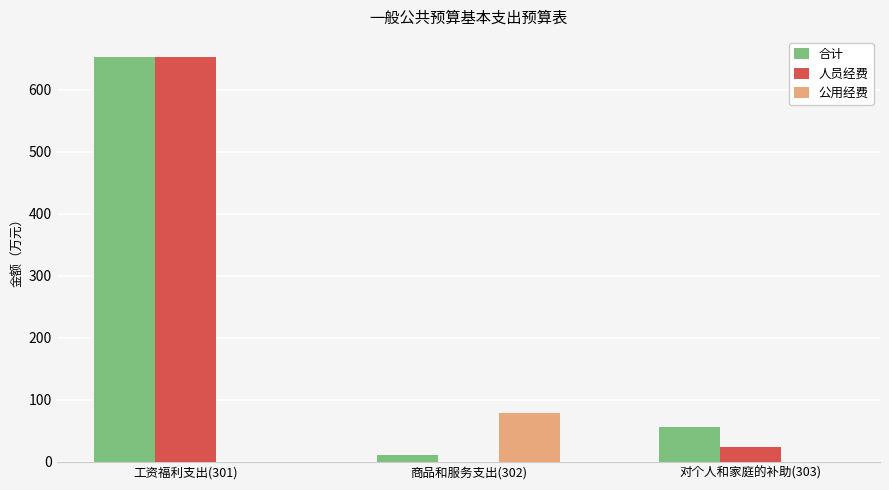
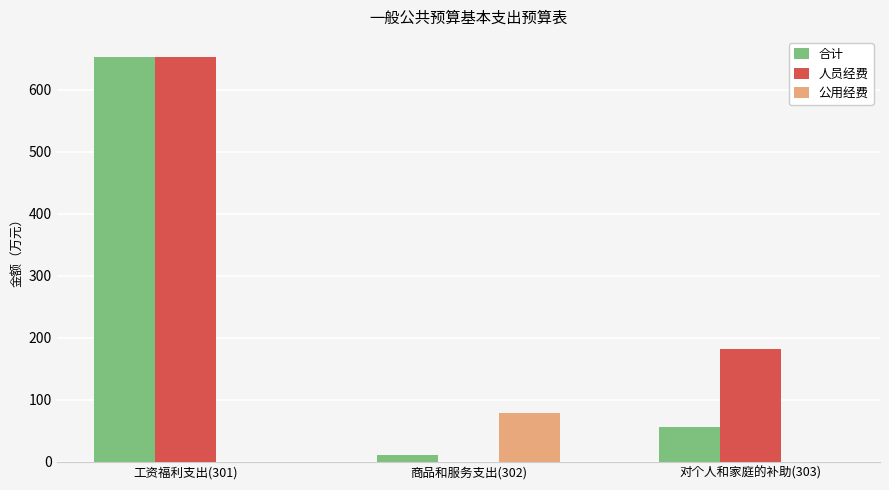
人员经费, 对个人和家庭的补助(303): 20 -> 180
